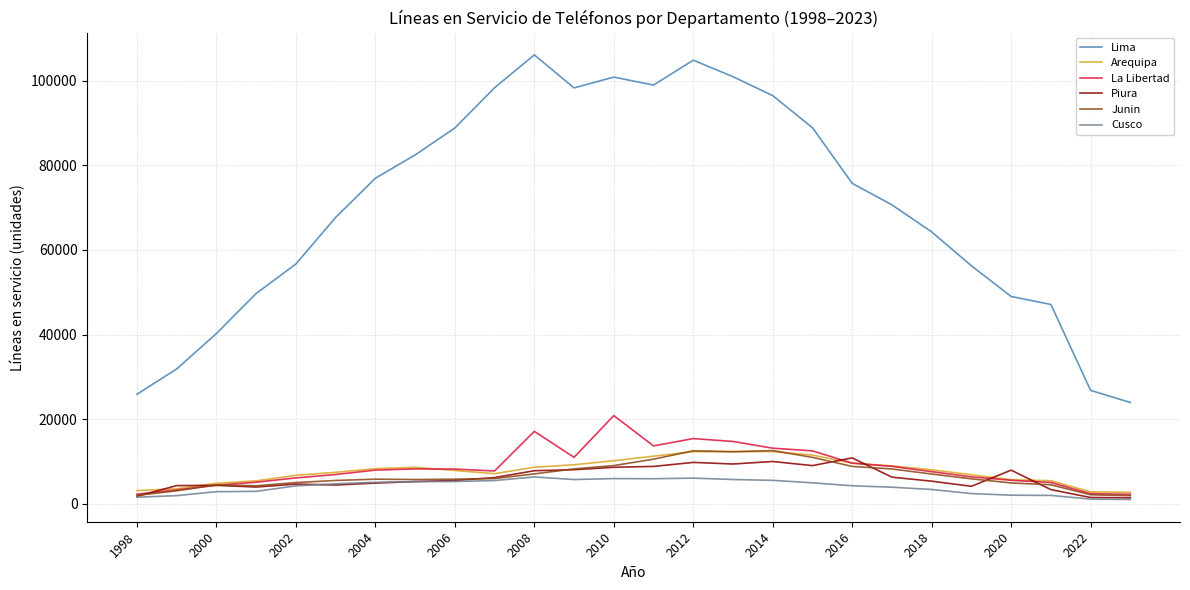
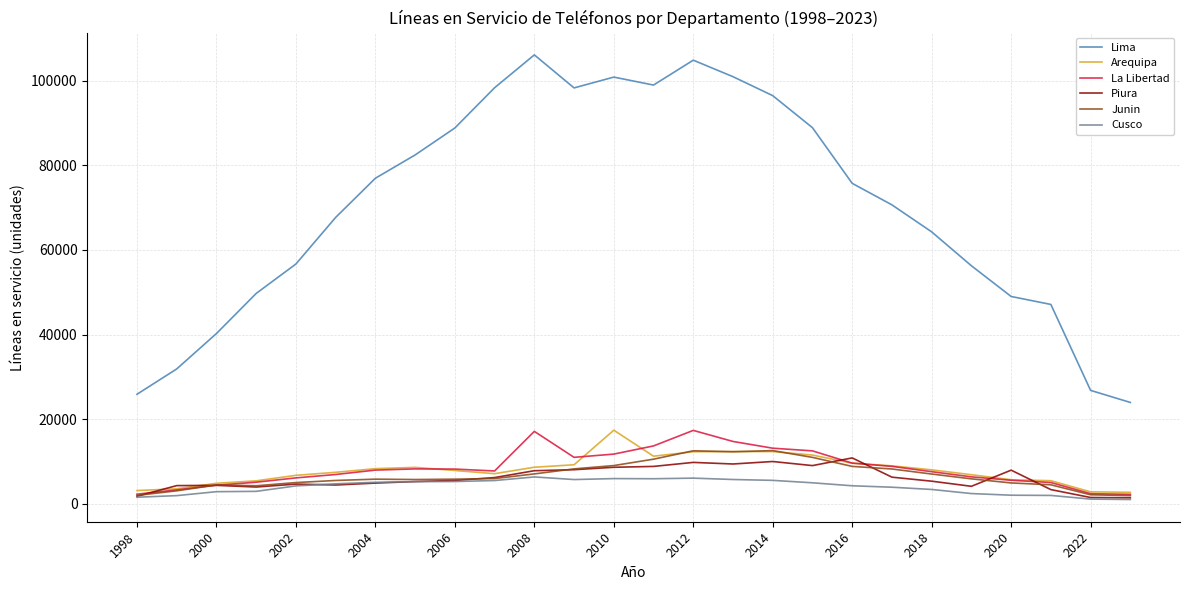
Arequipa, 2010: 10000 -> 17000
La Libertad, 2010: 21000 -> 12000
La Libertad, 2012: 15000 -> 17000
